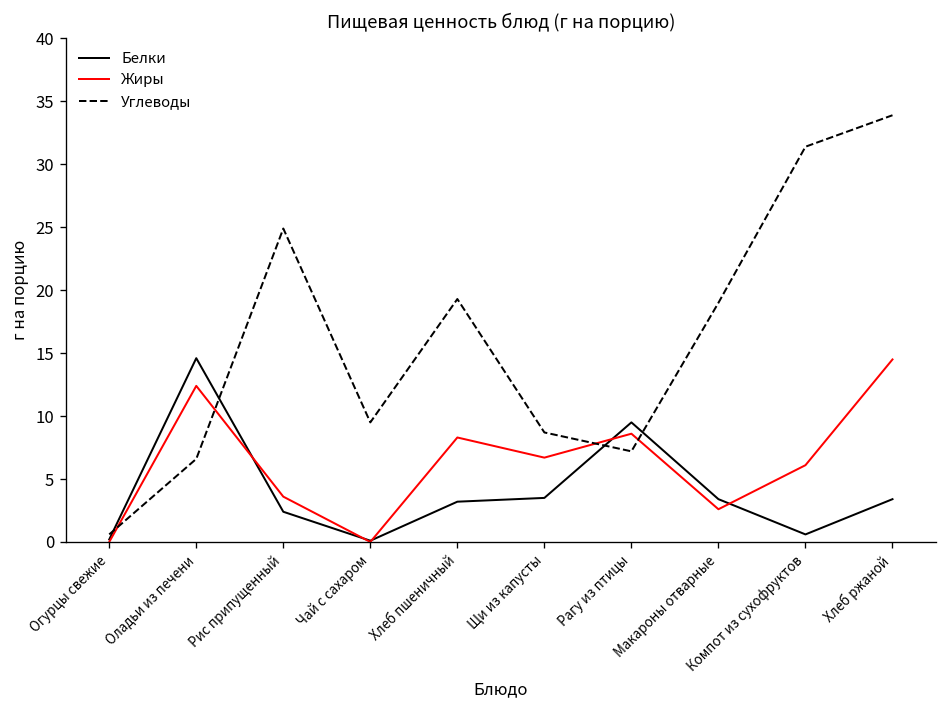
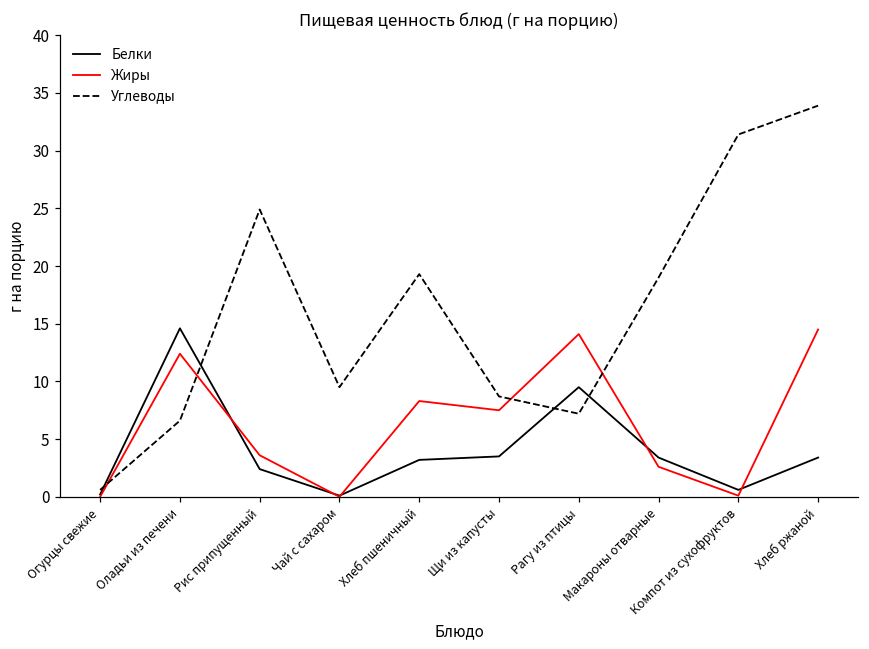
Жиры, Щи из капусты: 6.7 -> 7.5
Жиры, Рагу из птицы: 8.6 -> 14.1
Жиры, Компот из сухофруктов: 6.1 -> 0.1
